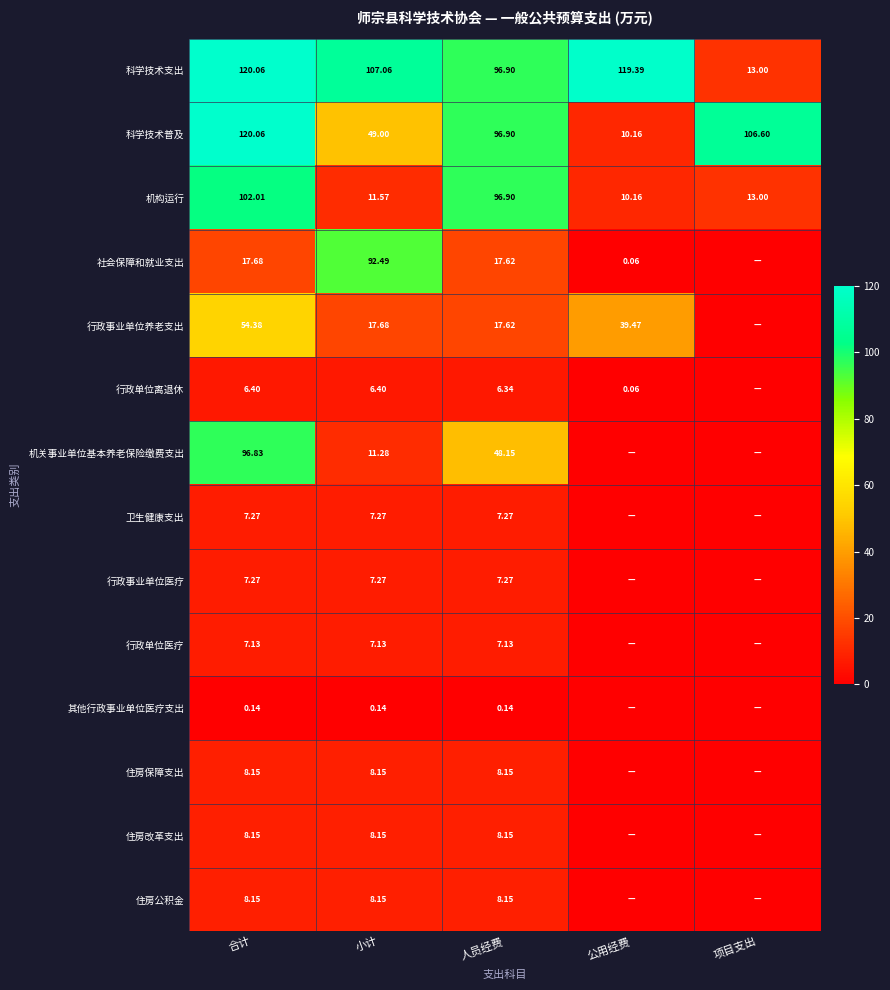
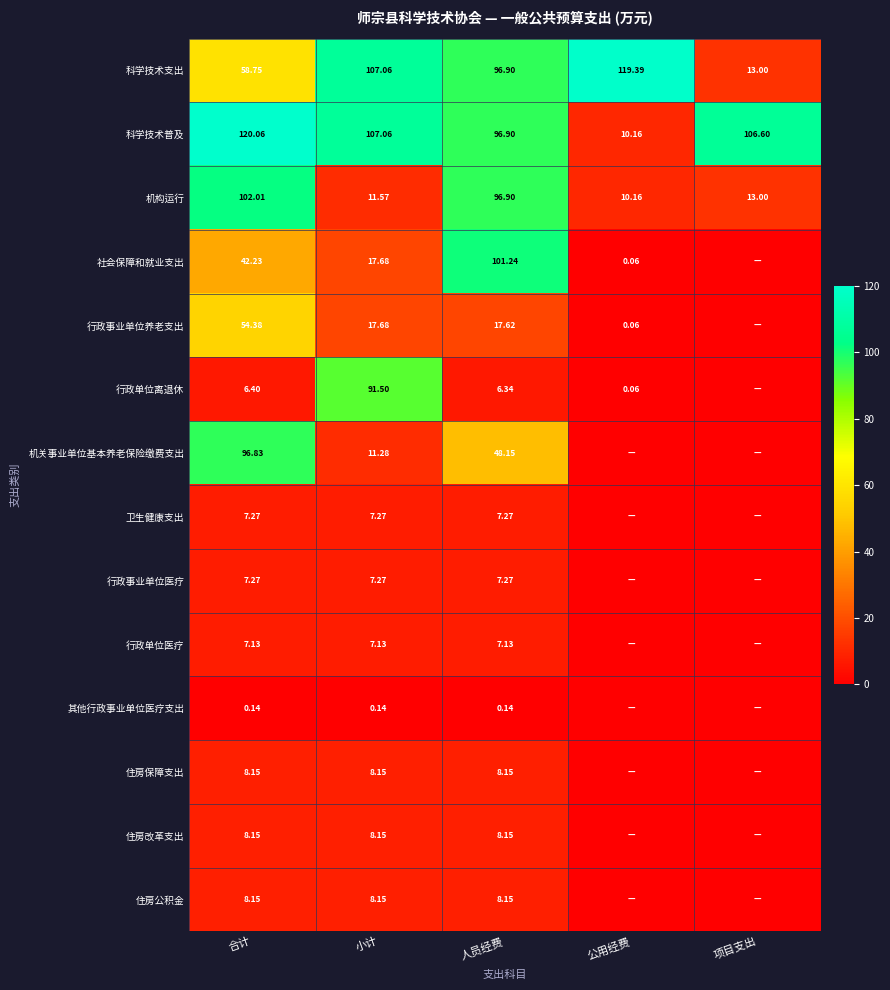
科学技术支出, 合计: 120.06 -> 58.75
科学技术普及, 小计: 49.00 -> 107.06
社会保障和就业支出, 合计: 17.68 -> 42.23
社会保障和就业支出, 小计: 92.49 -> 17.68
社会保障和就业支出, 人员经费: 17.62 -> 101.24
行政事业单位养老支出, 公用经费: 39.47 -> 0.06
行政单位离退休, 小计: 6.40 -> 91.50
